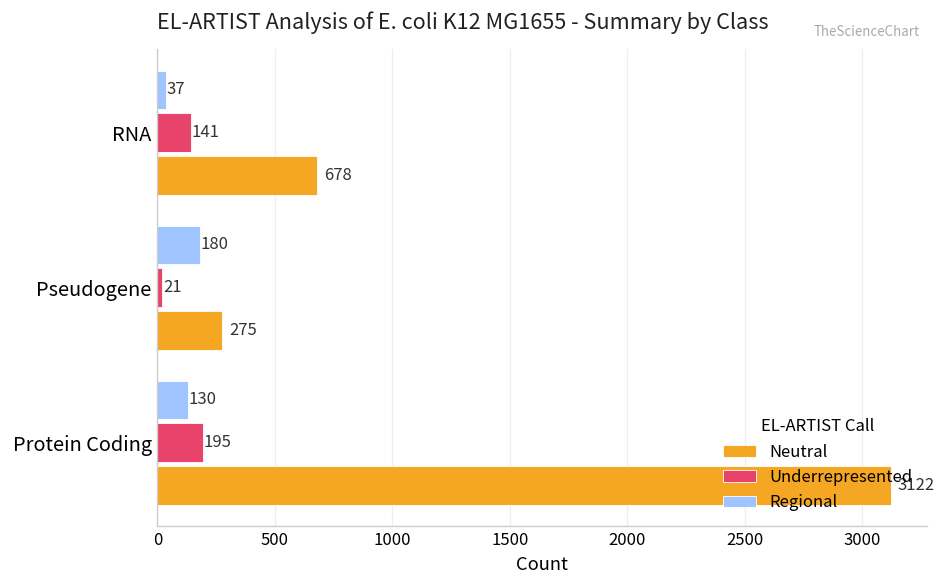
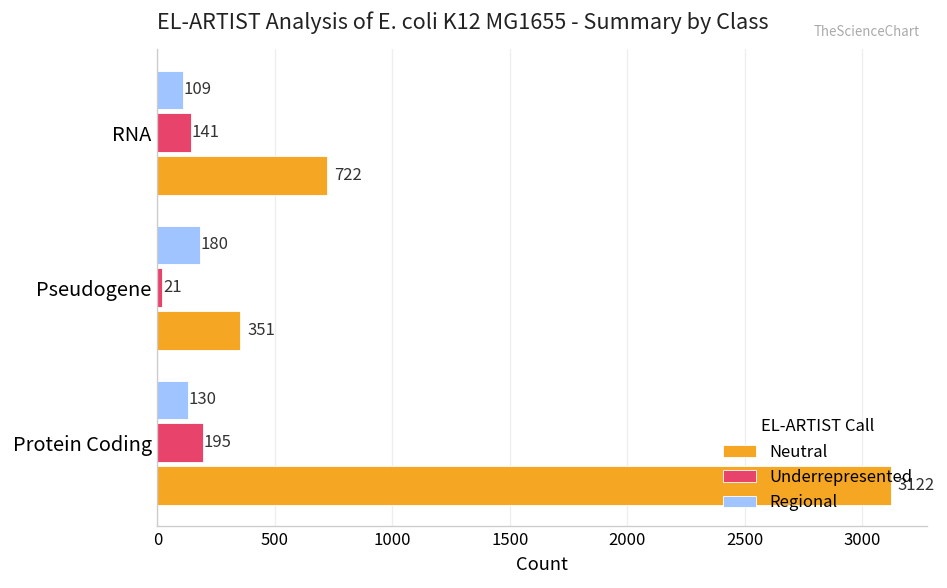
Regional, RNA: 37 -> 109
Neutral, RNA: 678 -> 722
Neutral, Pseudogene: 275 -> 351
